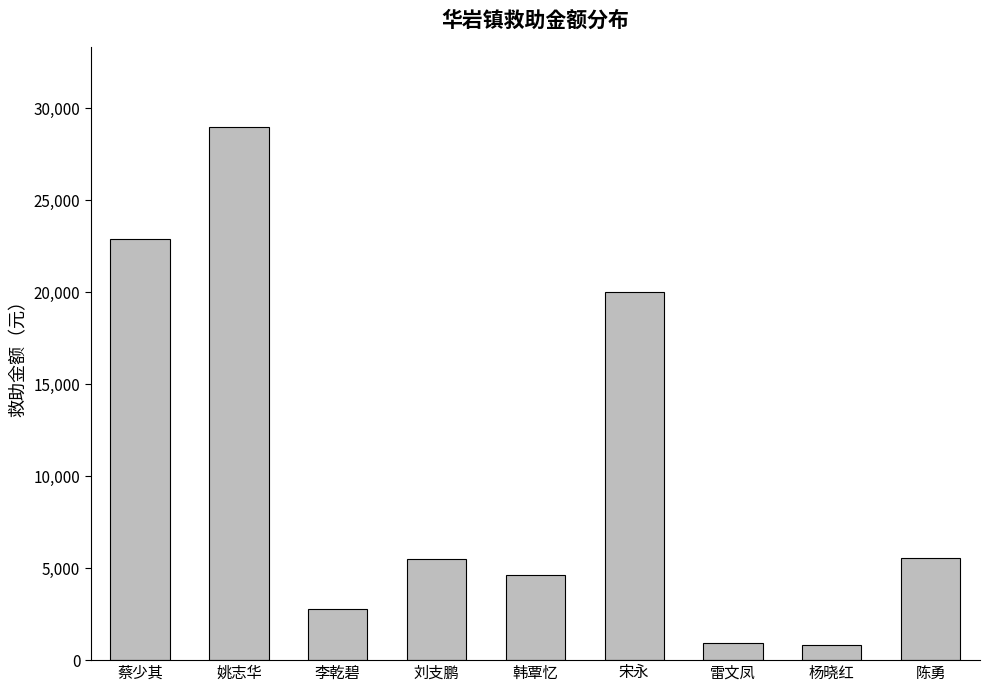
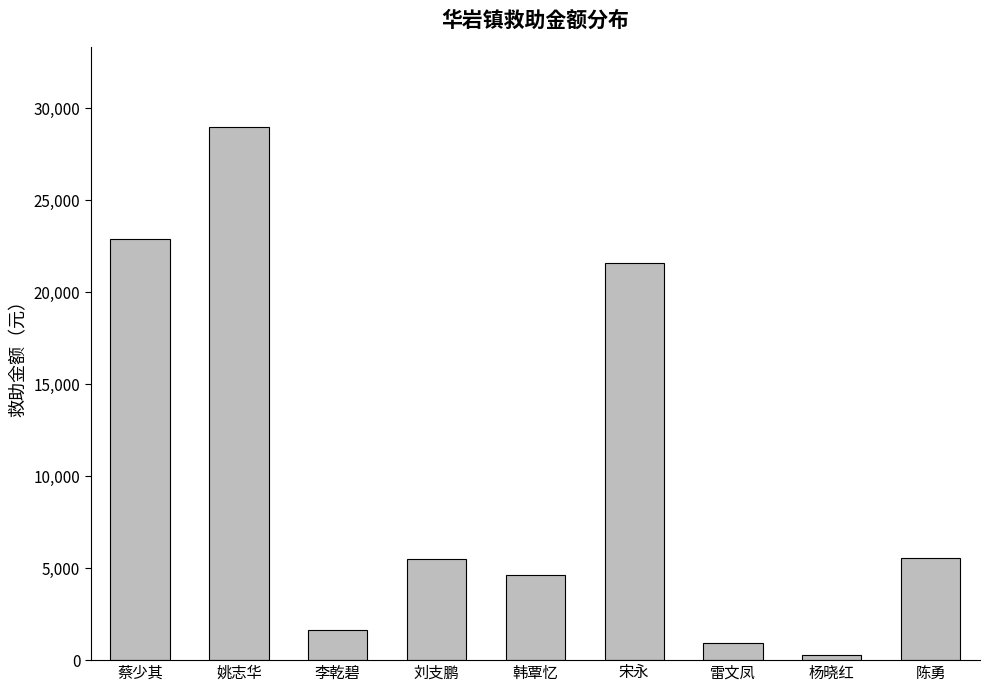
李乾碧: 2,800 -> 1,600
宋永: 20,000 -> 21,600
杨晓红: 800 -> 300
